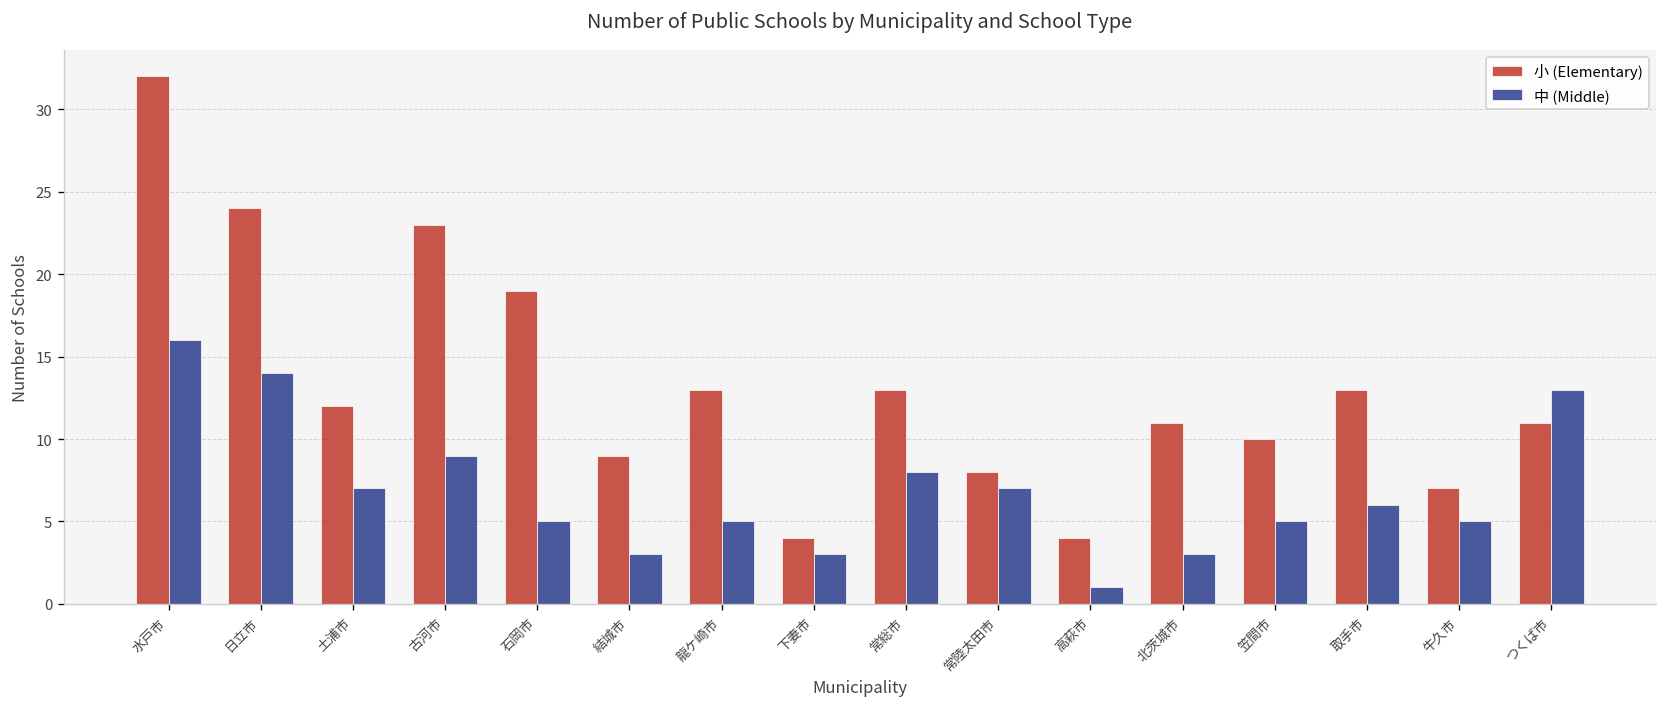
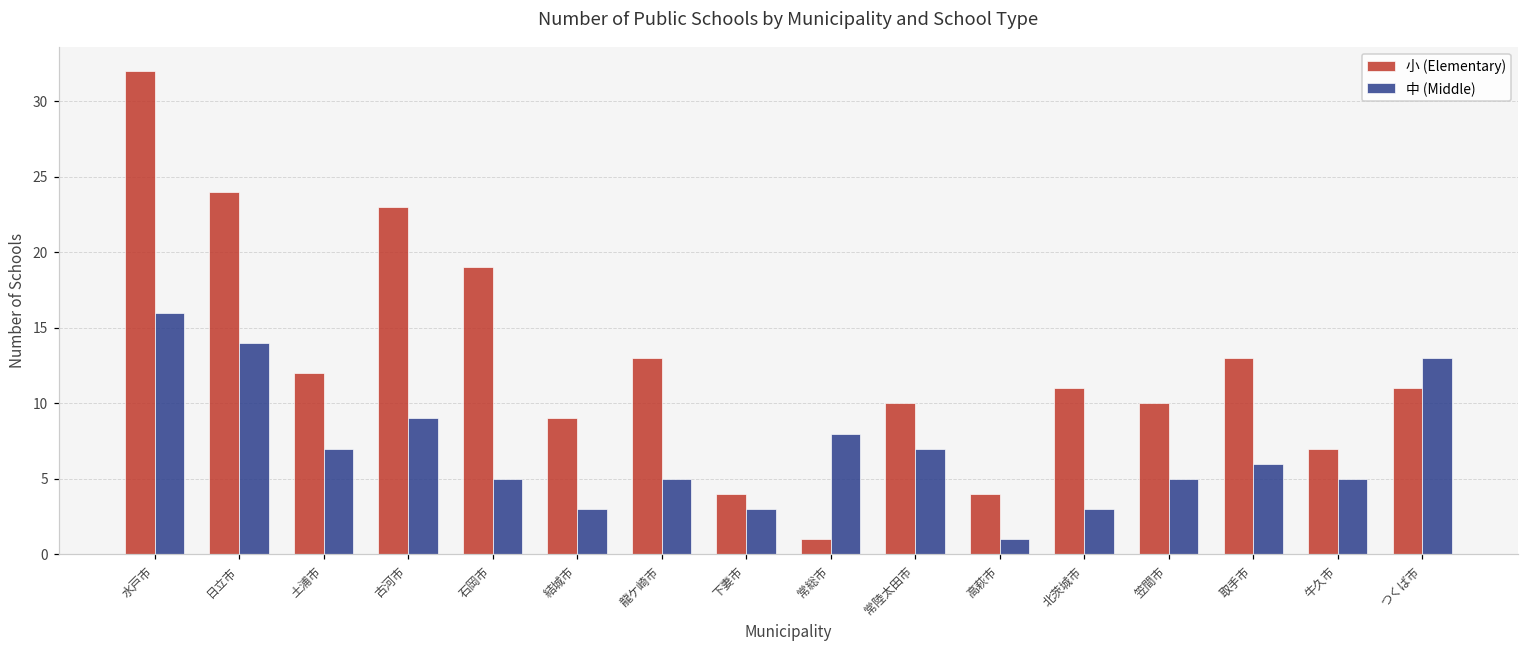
小 (Elementary), 常総市: 13 -> 1
小 (Elementary), 常陸太田市: 8 -> 10
